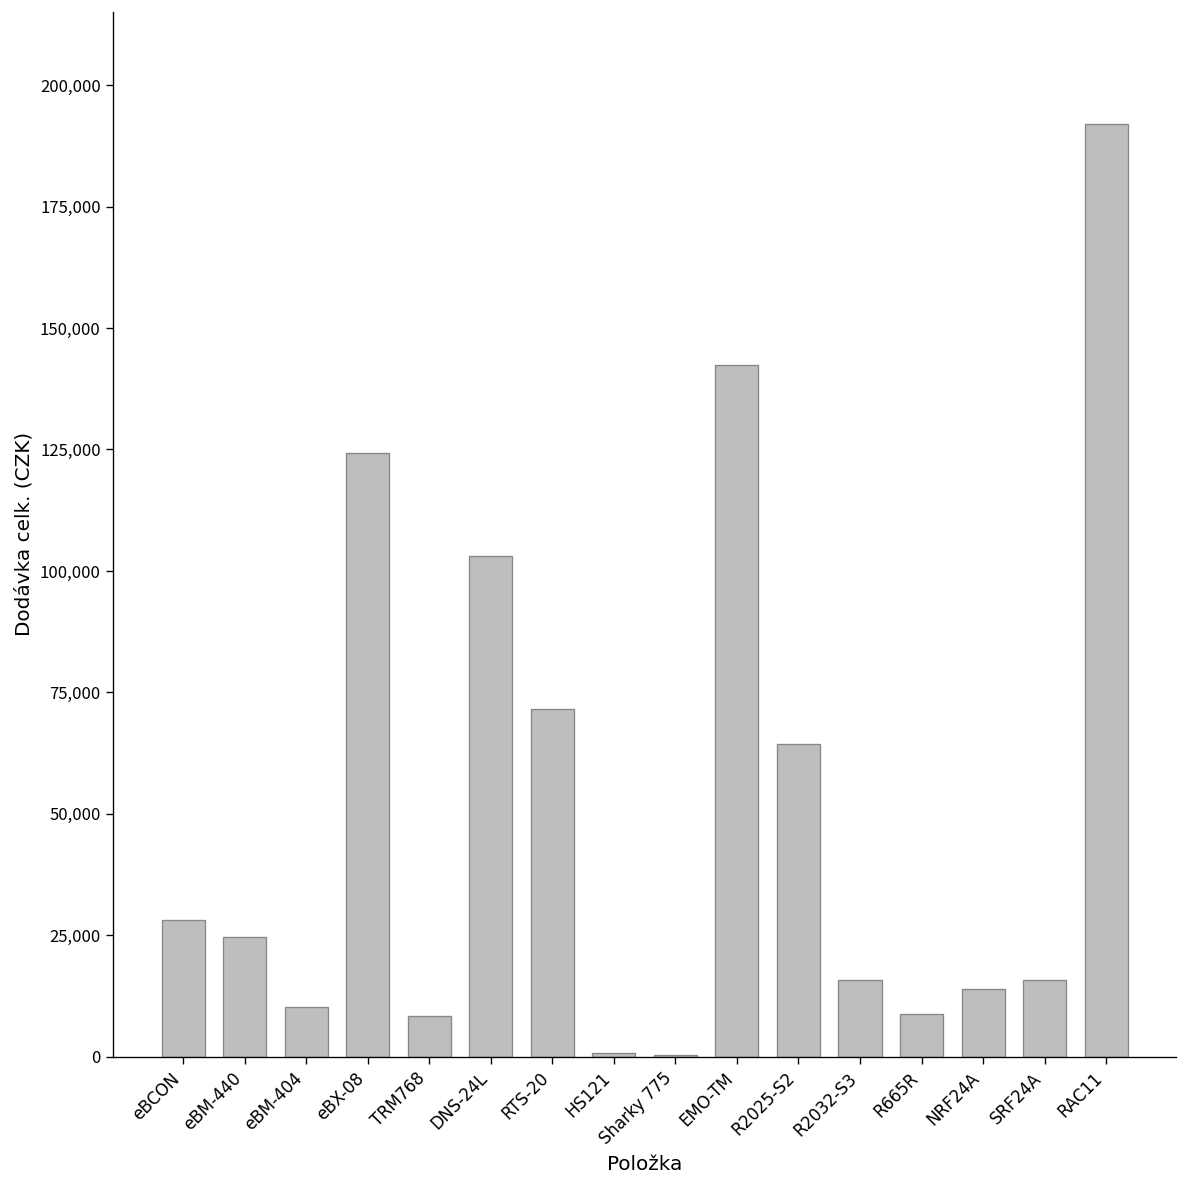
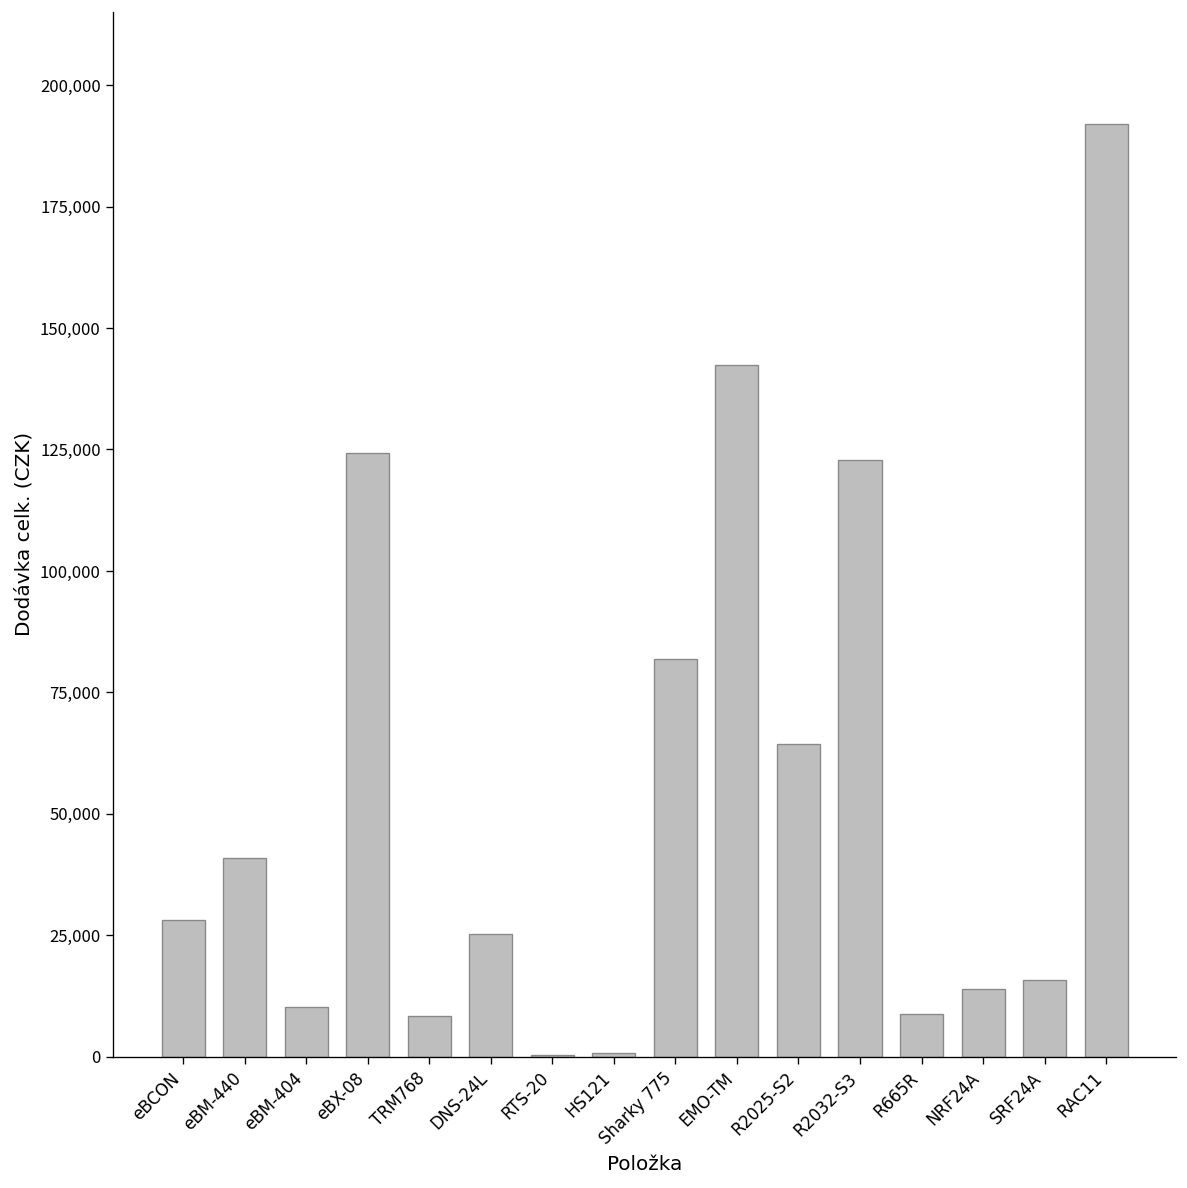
eBM-440: 25,000 -> 41,000
DNS-24L: 103,000 -> 25,000
RTS-20: 72,000 -> 0
Sharky 775: 0 -> 82,000
R2032-S3: 16,000 -> 123,000
